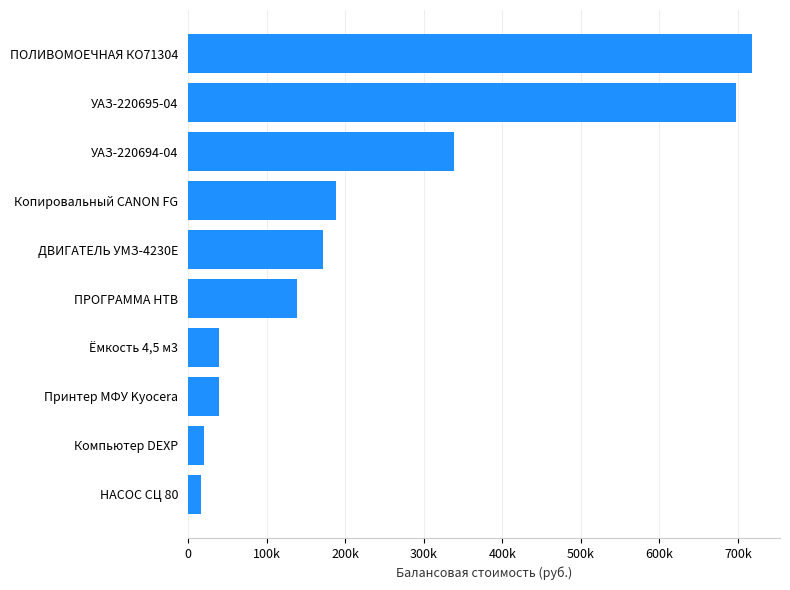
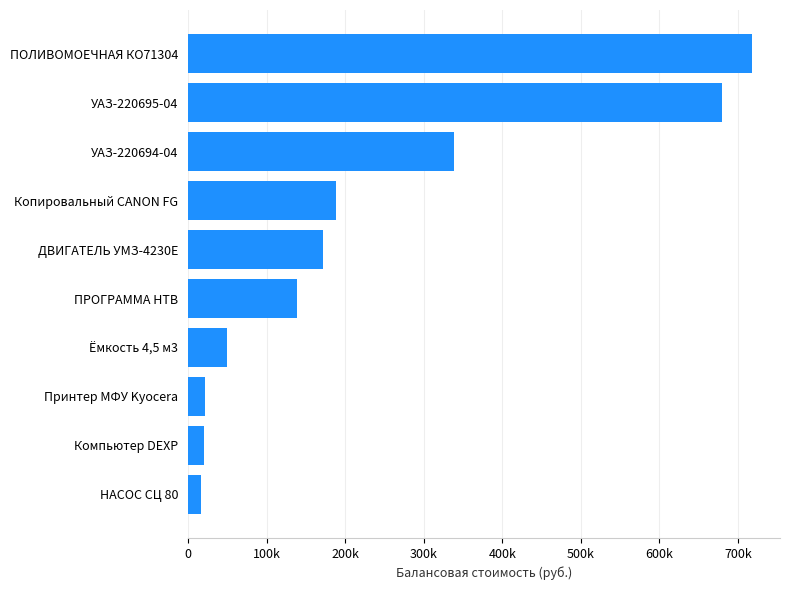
УАЗ-220695-04: 700000 -> 680000
Ёмкость 4,5 м3: 40000 -> 50000
Принтер МФУ Kyocera: 40000 -> 20000
